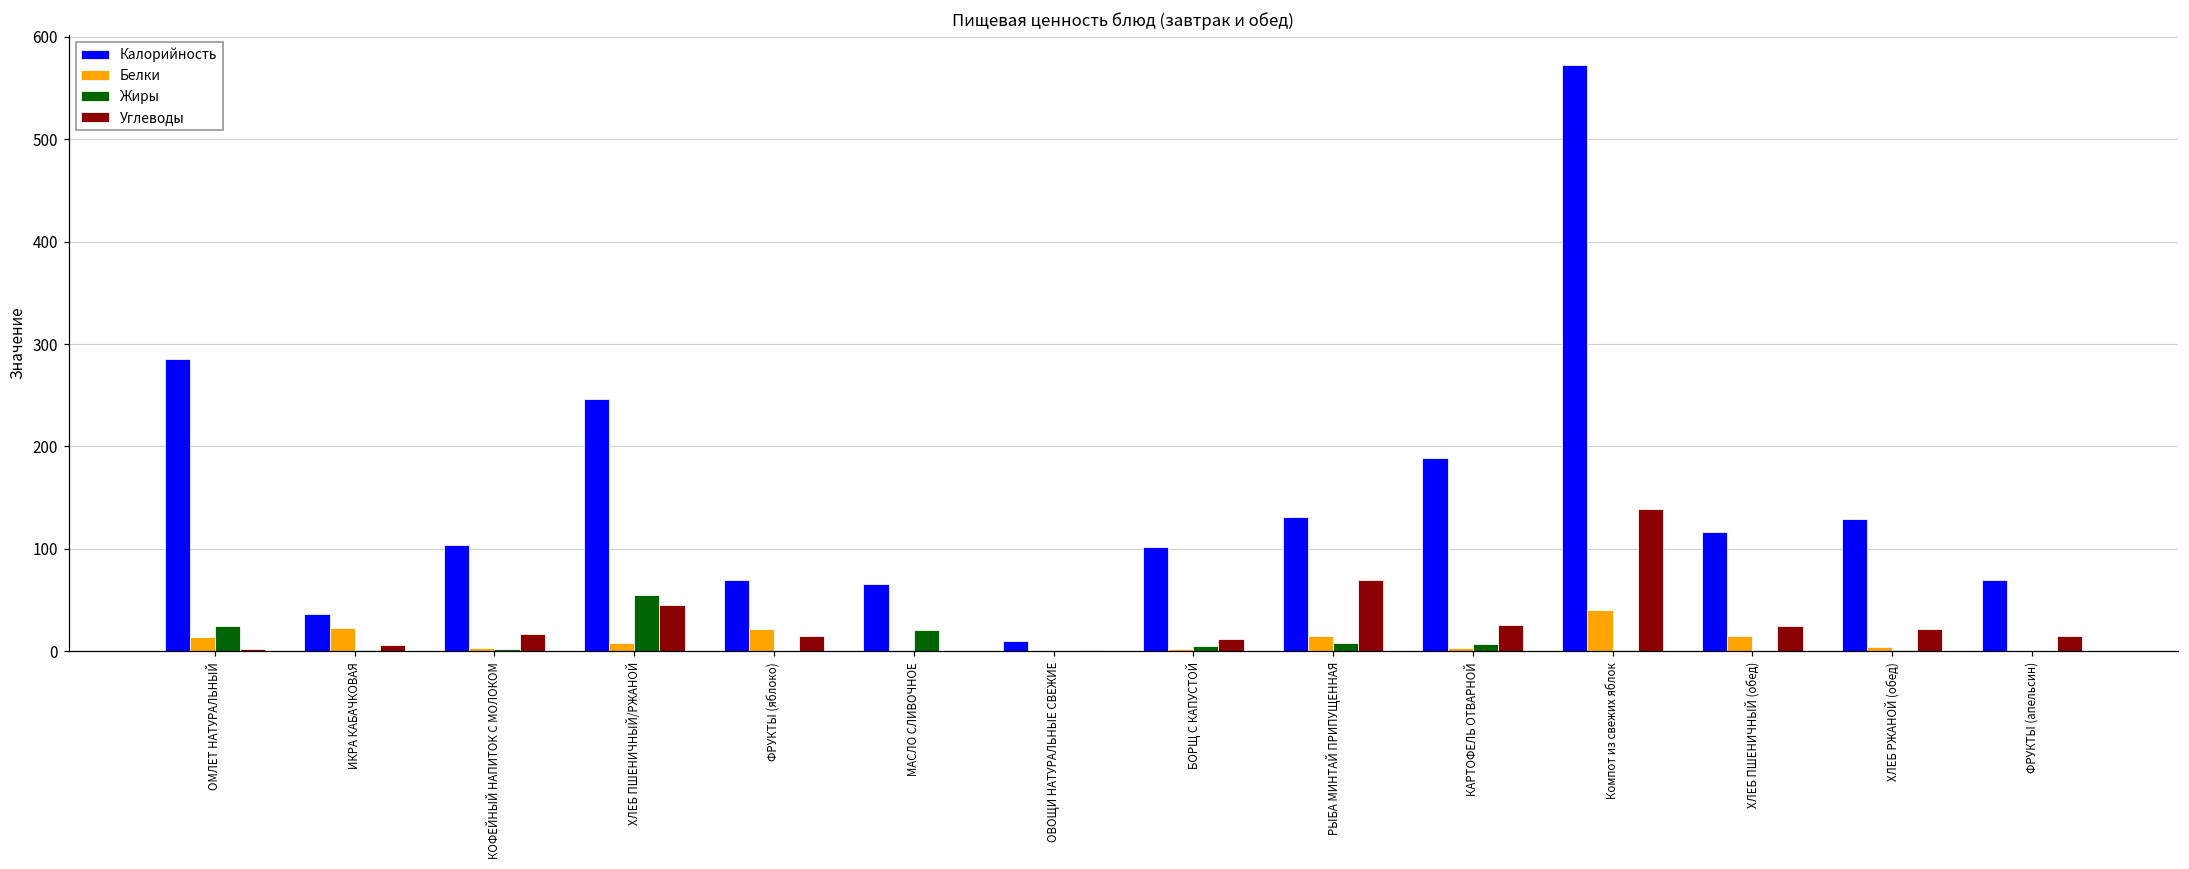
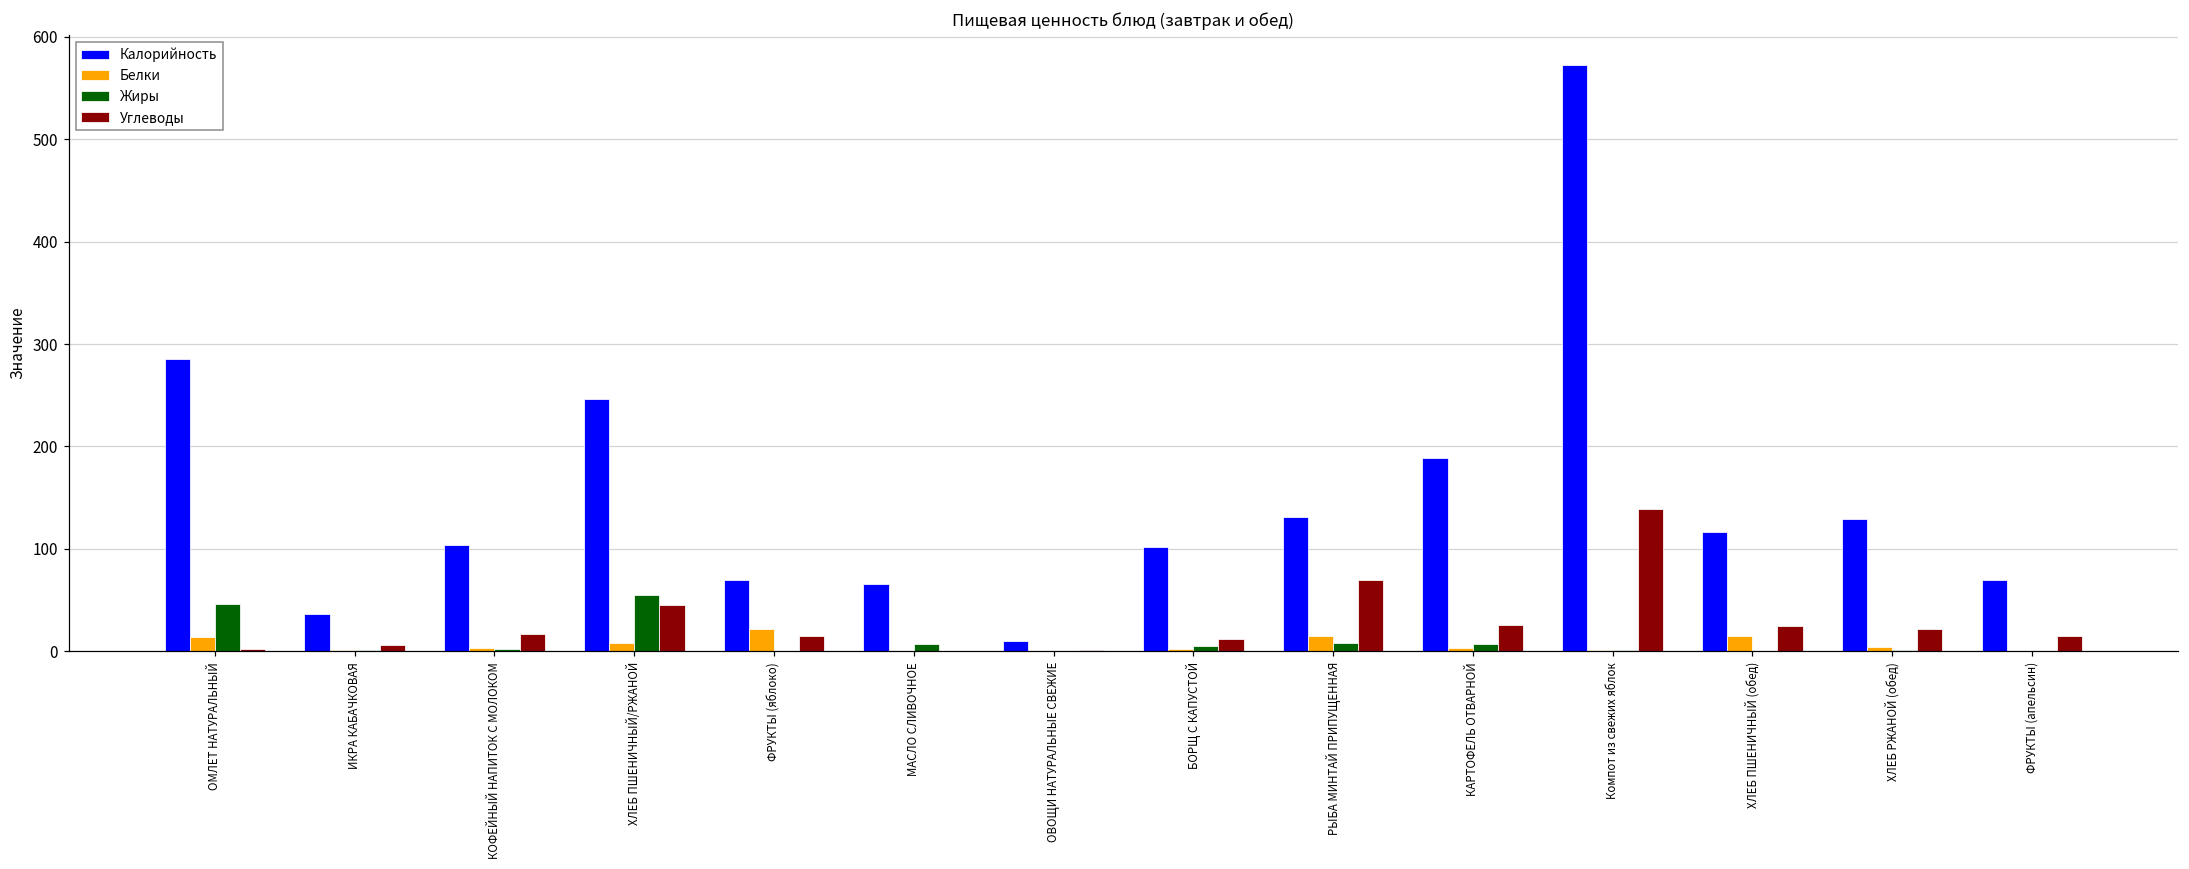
Жиры, ОМЛЕТ НАТУРАЛЬНЫЙ: 20 -> 50
Белки, ИКРА КАБАЧКОВАЯ: 20 -> 0
Жиры, МАСЛО СЛИВОЧНОЕ: 20 -> 10
Белки, Компот из свежих яблок: 40 -> 0
